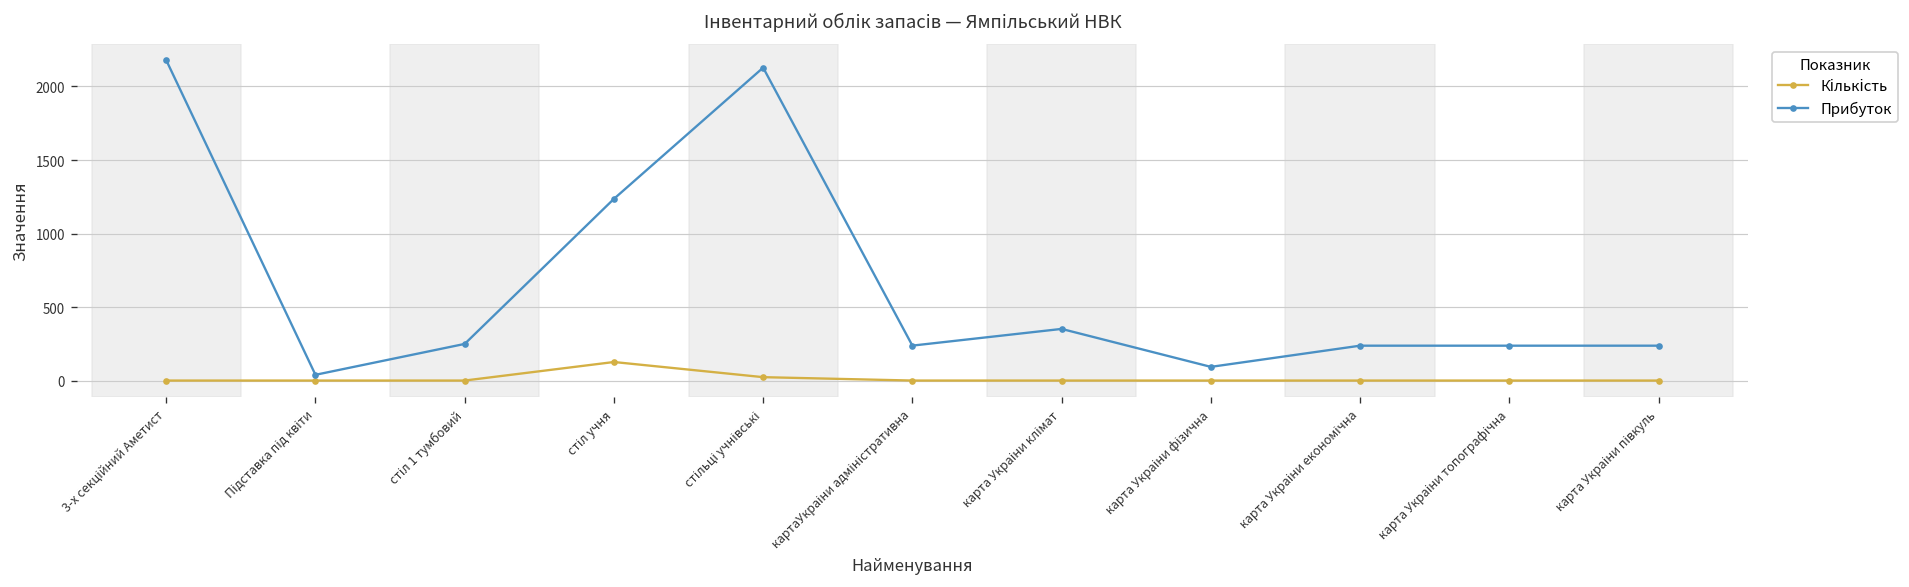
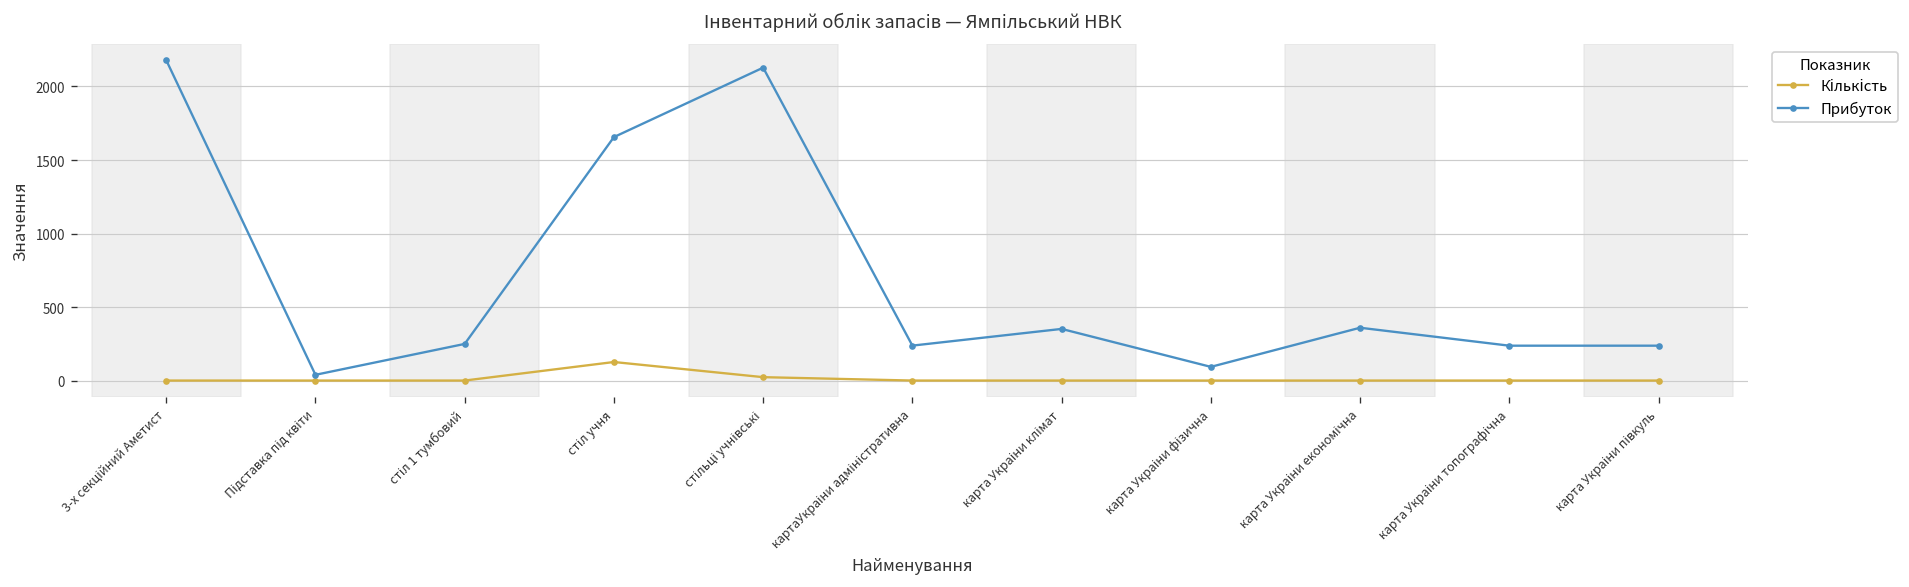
Прибуток, стіл учня: 1240 -> 1660
Прибуток, карта Украіни економічна: 240 -> 360
